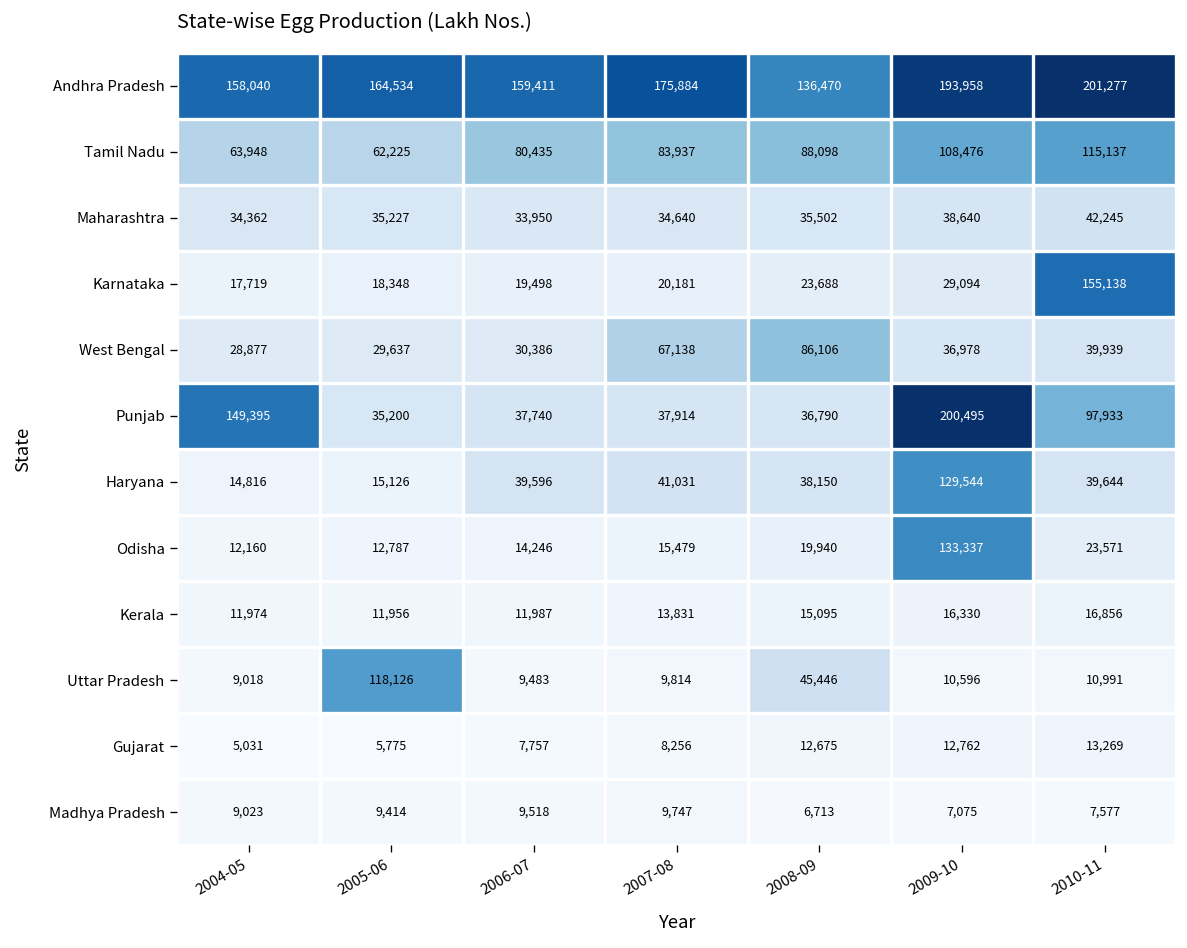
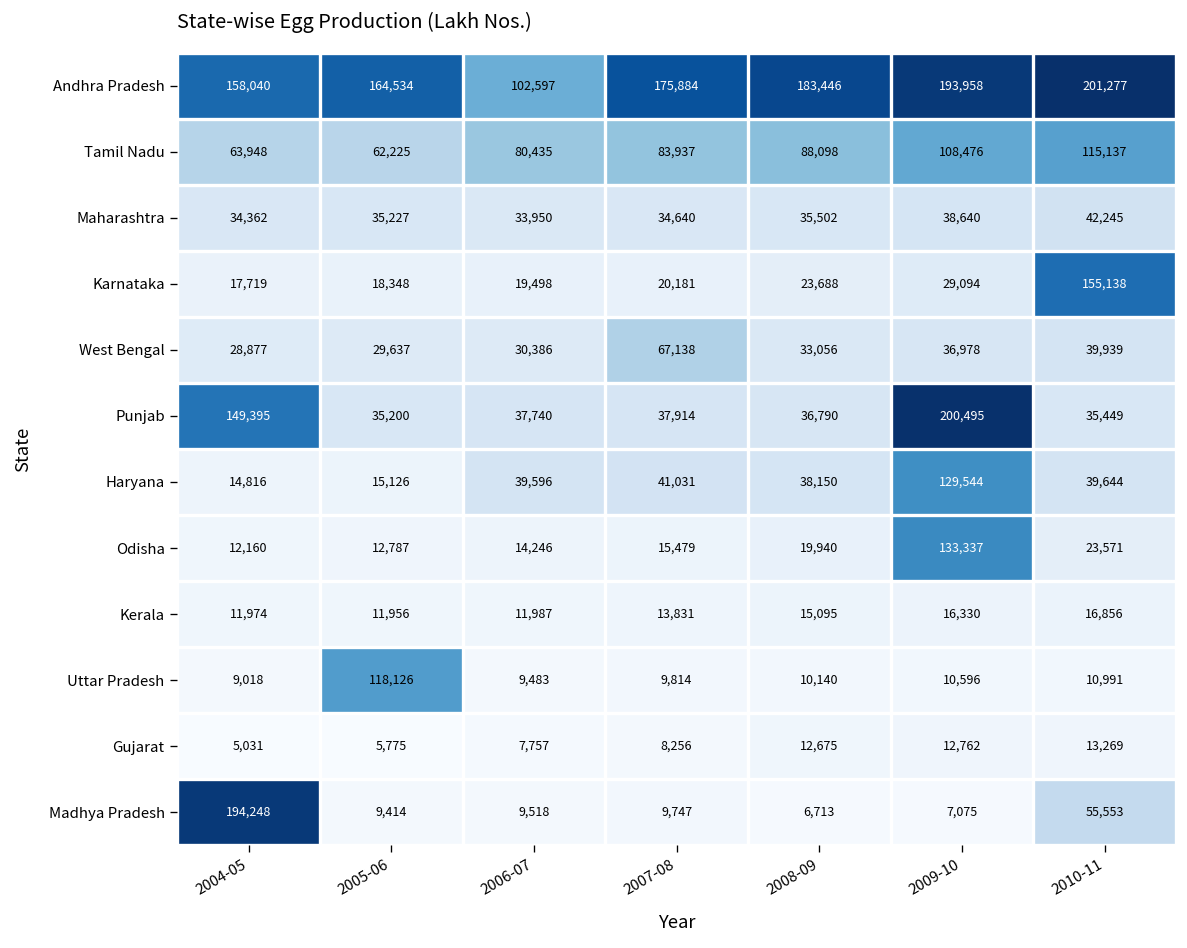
Andhra Pradesh, 2006-07: 159,411 -> 102,597
Andhra Pradesh, 2008-09: 136,470 -> 183,446
West Bengal, 2008-09: 86,106 -> 33,056
Punjab, 2010-11: 97,933 -> 35,449
Uttar Pradesh, 2008-09: 45,446 -> 10,140
Madhya Pradesh, 2004-05: 9,023 -> 194,248
Madhya Pradesh, 2010-11: 7,577 -> 55,553
